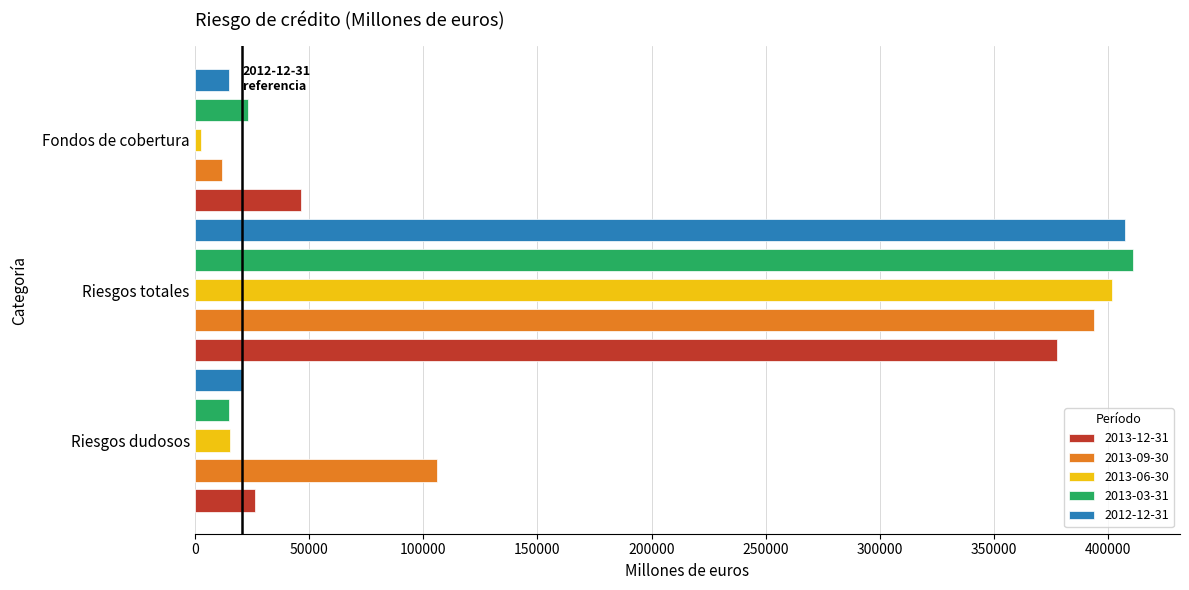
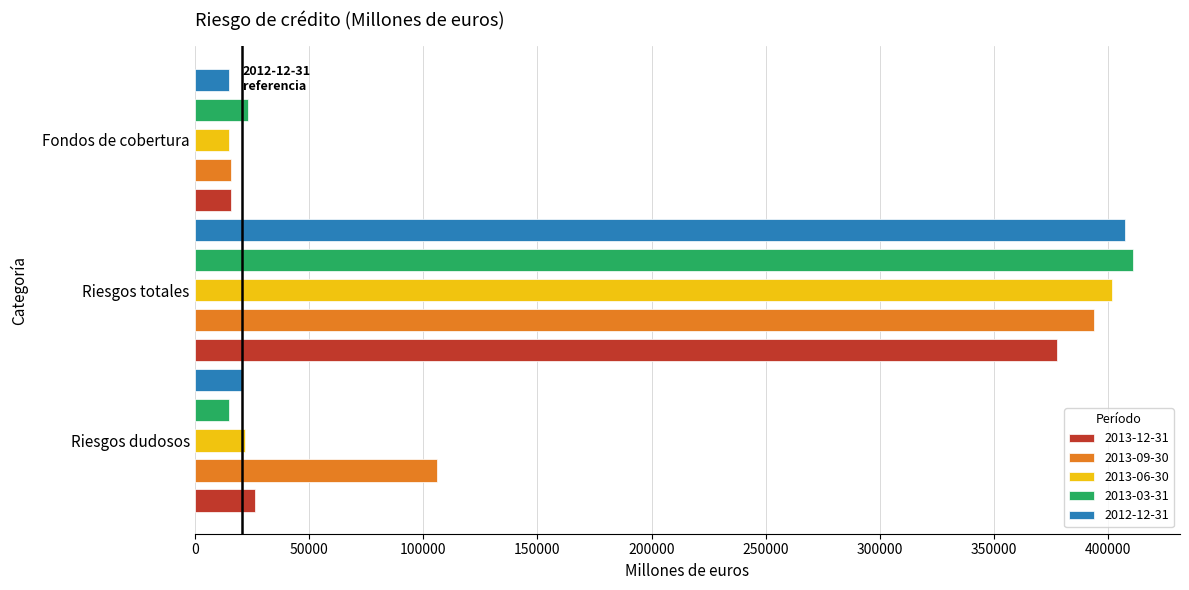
2013-06-30, Fondos de cobertura: 3000 -> 15000
2013-09-30, Fondos de cobertura: 12000 -> 16000
2013-12-31, Fondos de cobertura: 47000 -> 16000
2013-06-30, Riesgos dudosos: 15000 -> 22000
